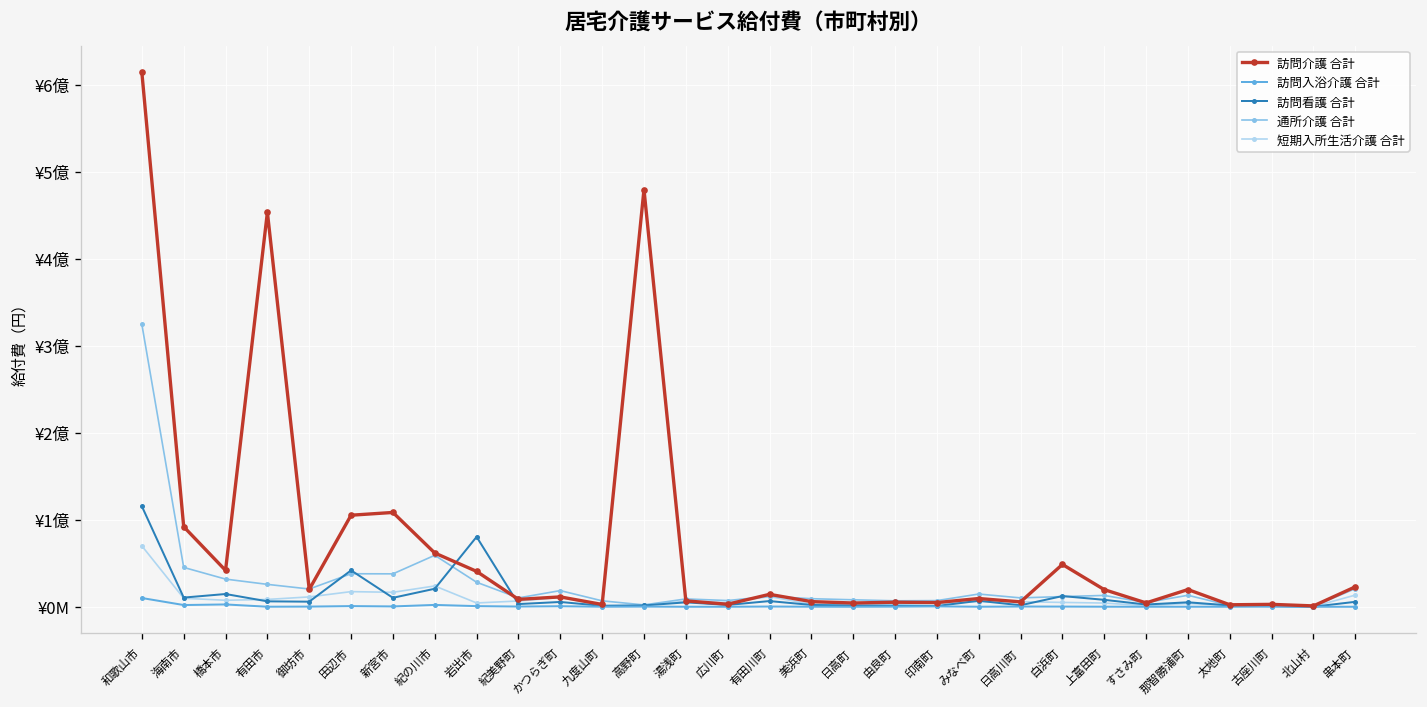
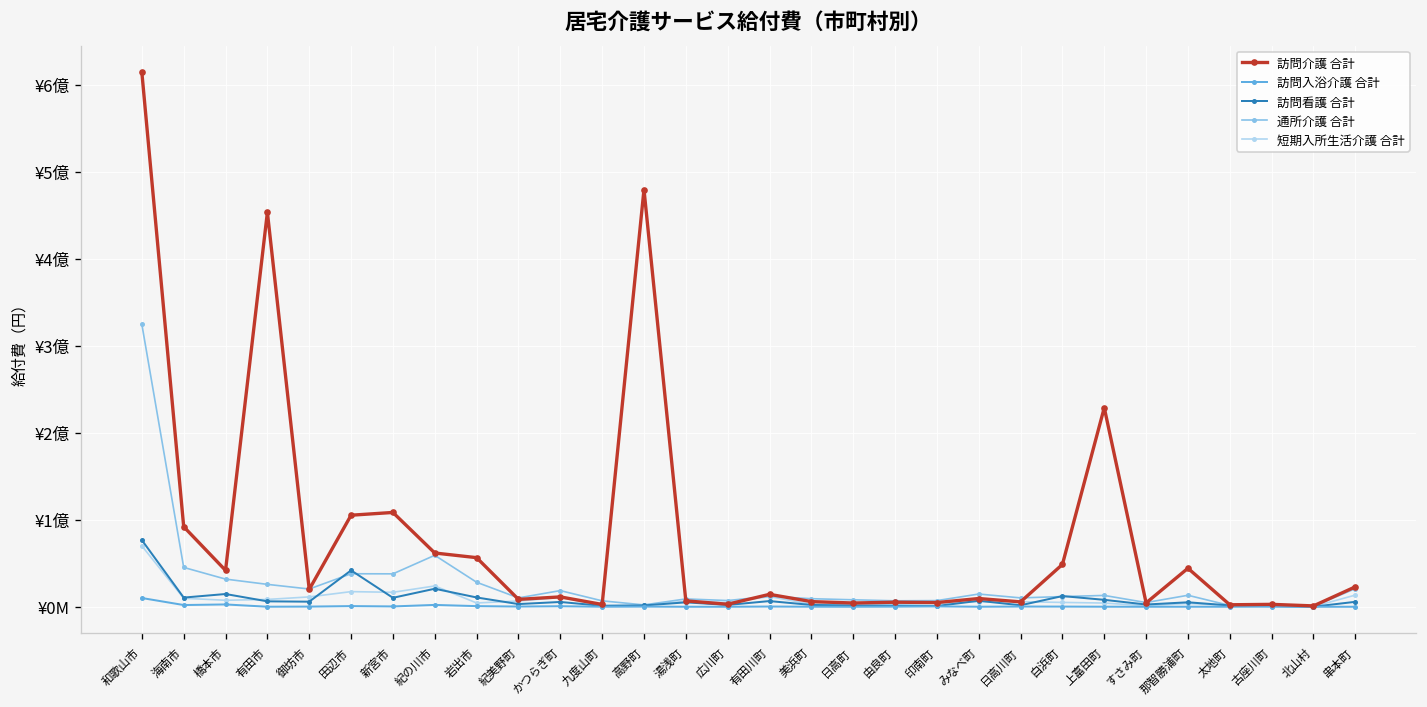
訪問看護 合計, 和歌山市: ¥1.2億 -> ¥0.8億
訪問介護 合計, 岩出市: ¥0.4億 -> ¥0.6億
訪問看護 合計, 岩出市: ¥0.8億 -> ¥0.1億
訪問介護 合計, 上富田町: ¥0.2億 -> ¥2.3億
訪問介護 合計, 那智勝浦町: ¥0.2億 -> ¥0.4億
